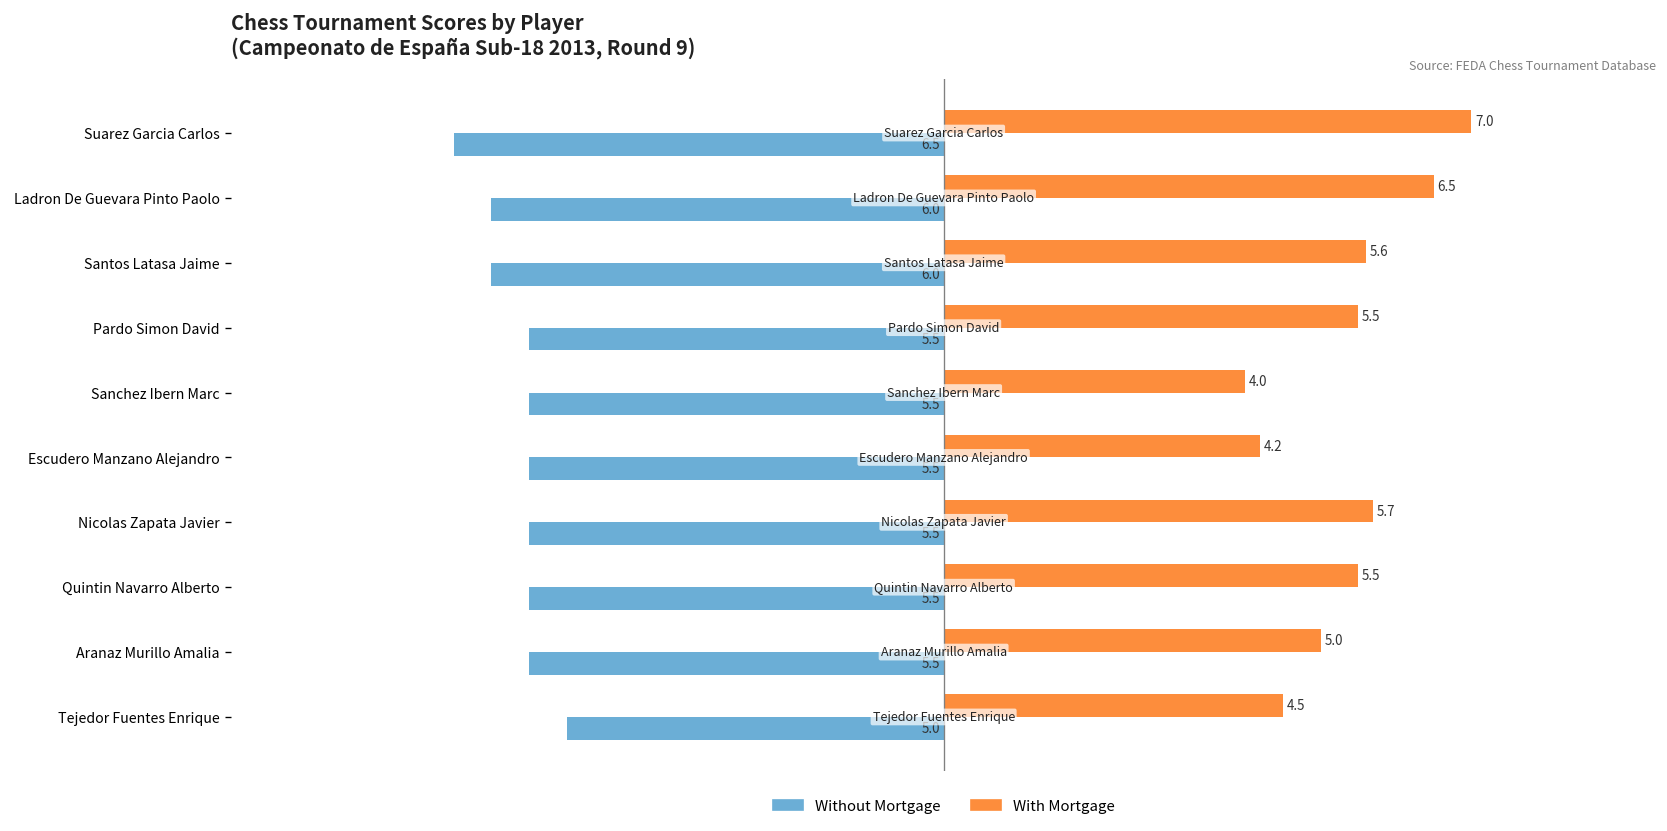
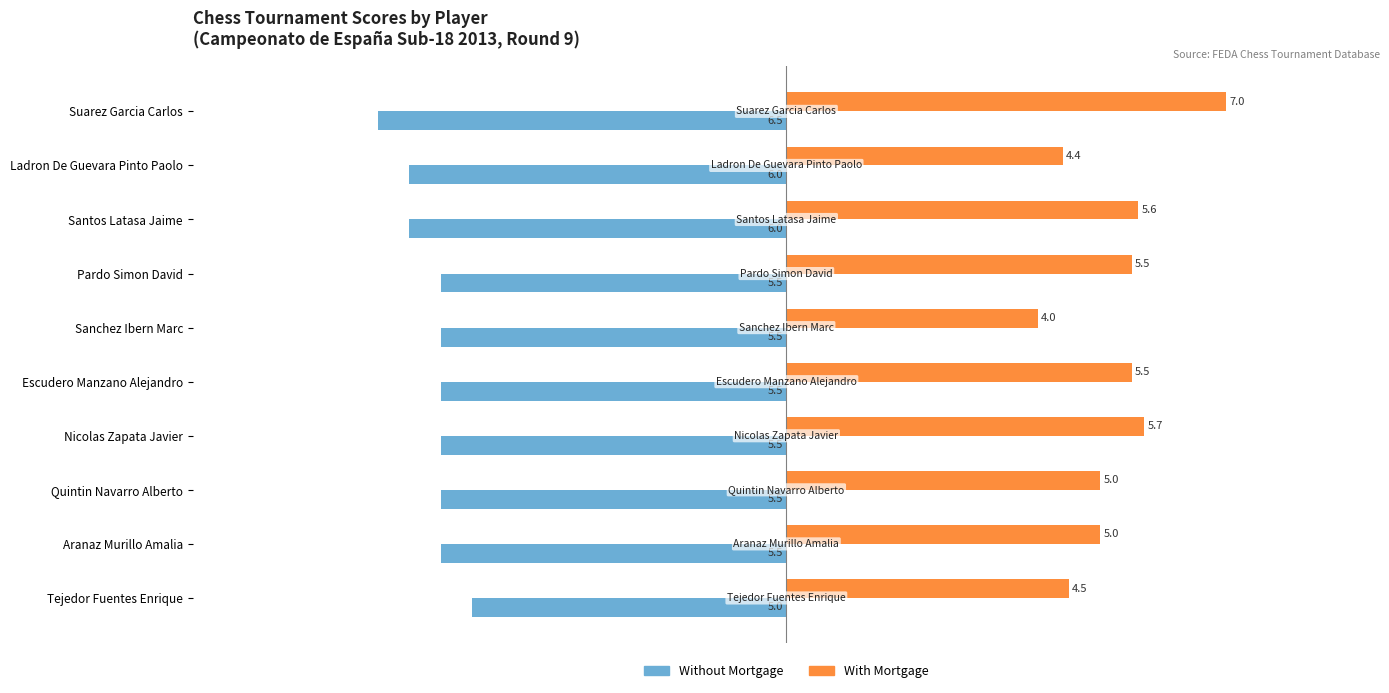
With Mortgage, Ladron De Guevara Pinto Paolo: 6.5 -> 4.4
With Mortgage, Escudero Manzano Alejandro: 4.2 -> 5.5
With Mortgage, Quintin Navarro Alberto: 5.5 -> 5.0
